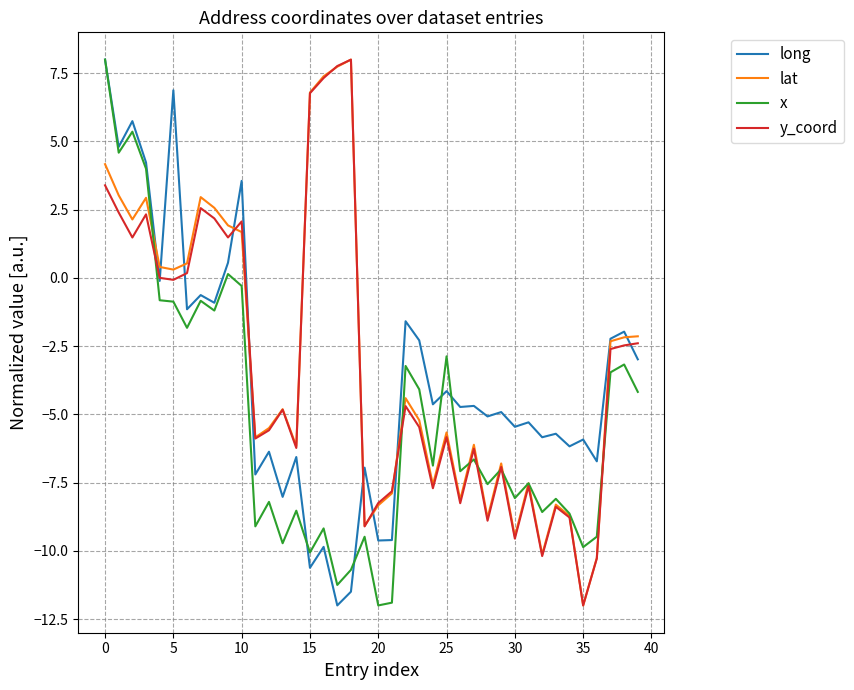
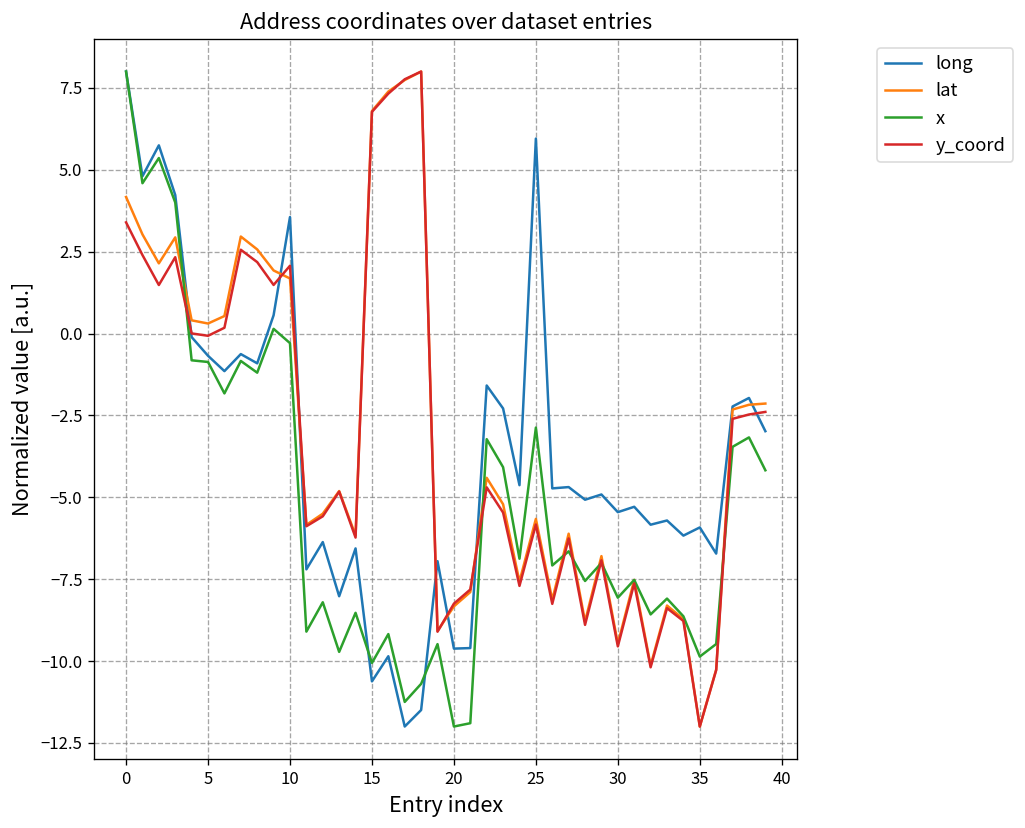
long, 5: 6.9 -> -0.7
long, 25: -4.1 -> 6.0
